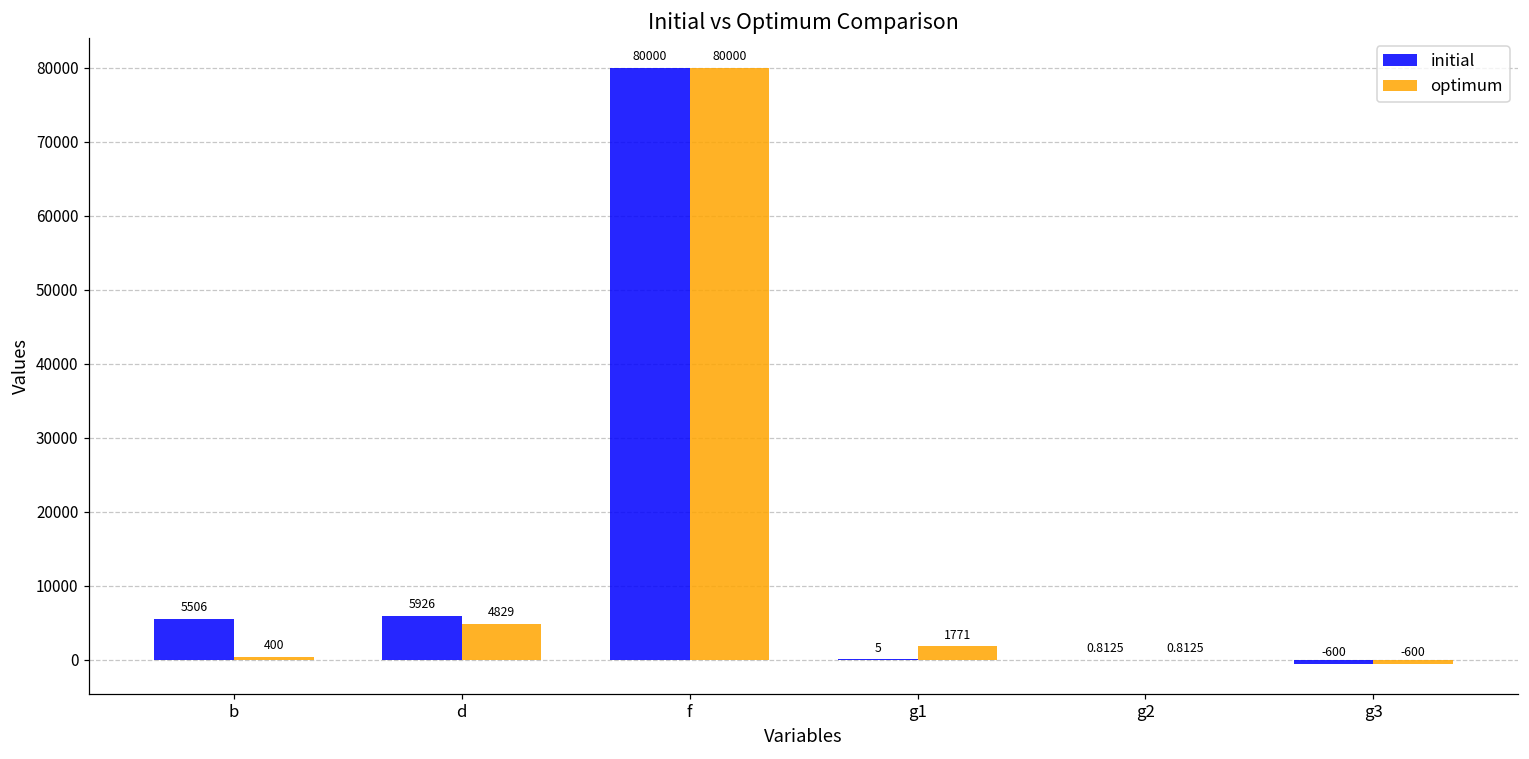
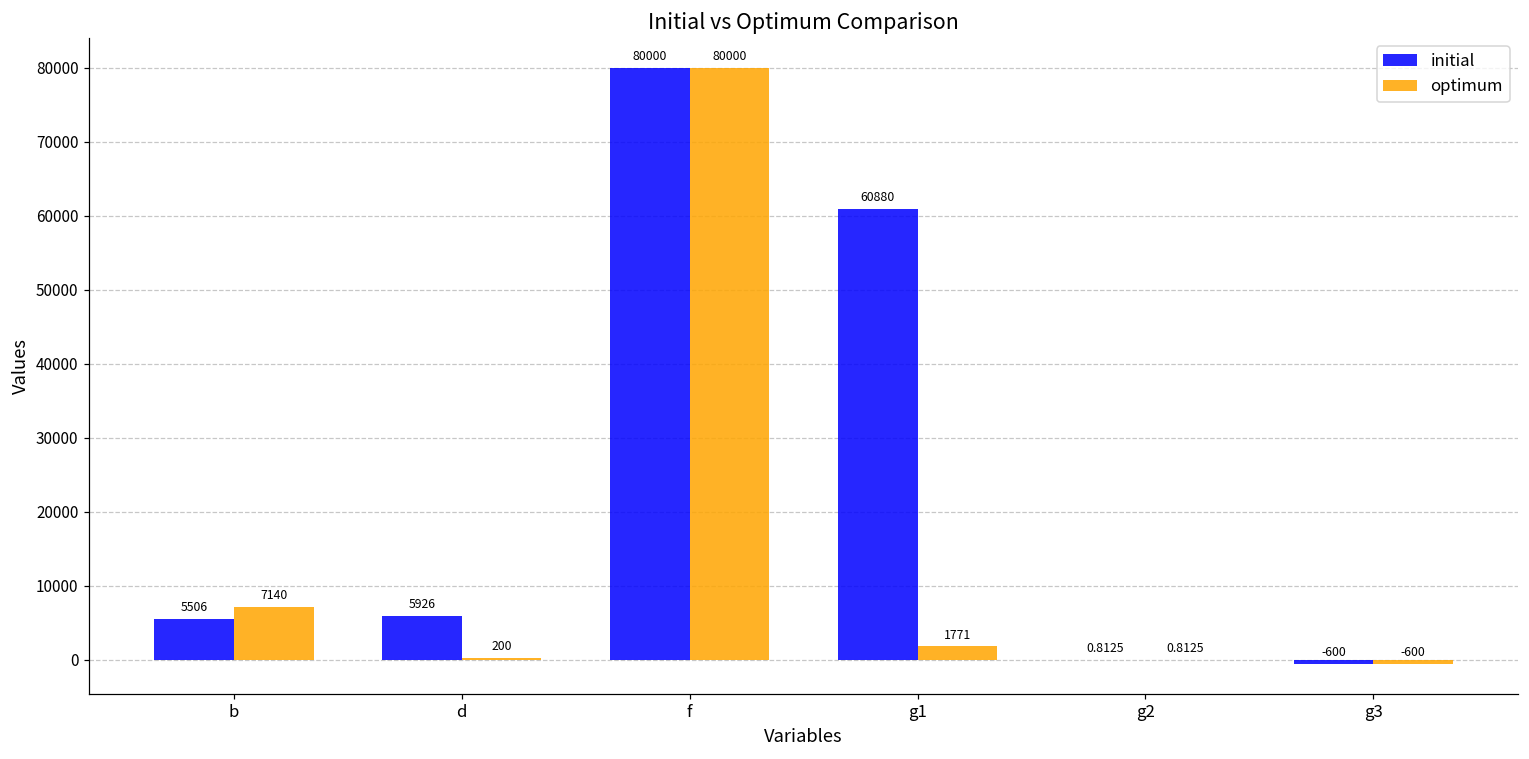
optimum, b: 400 -> 7140
optimum, d: 4829 -> 200
initial, g1: 5 -> 60880
